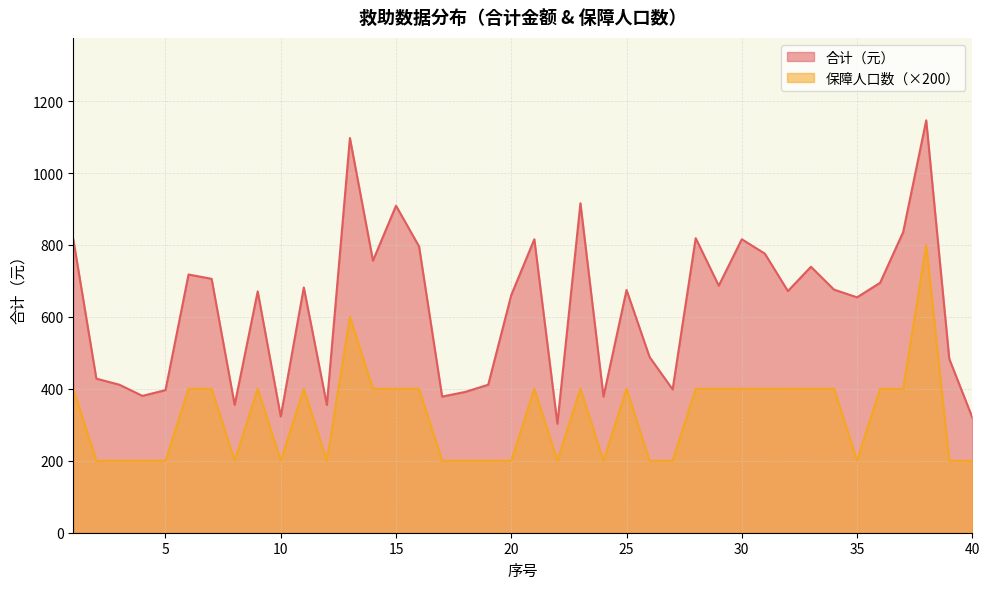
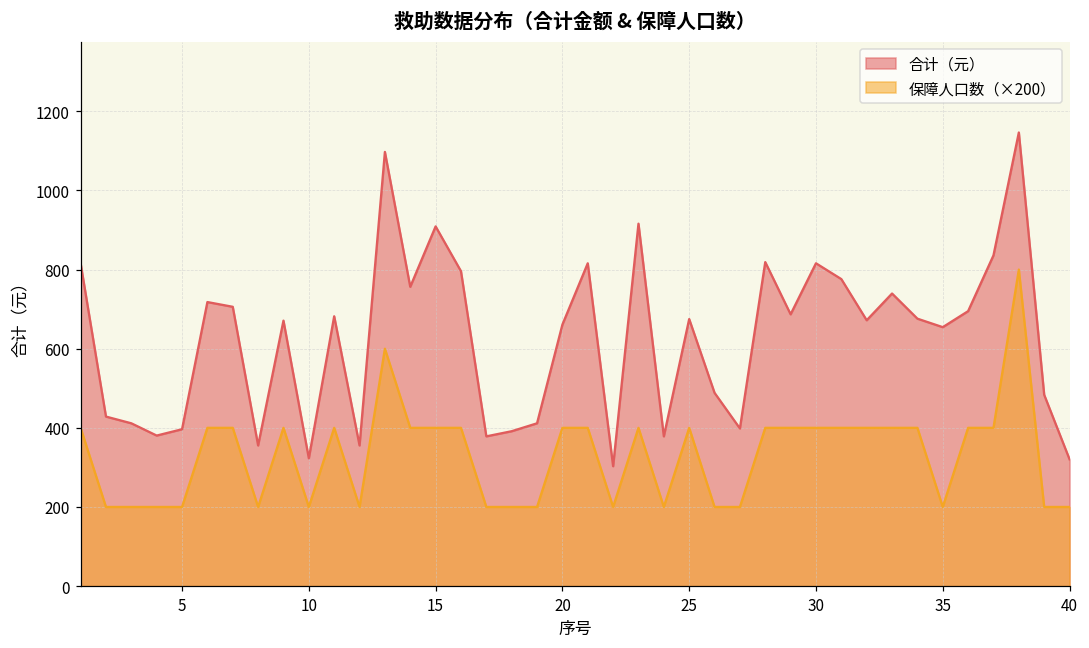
保障人口数（×200）, 20: 200 -> 400
